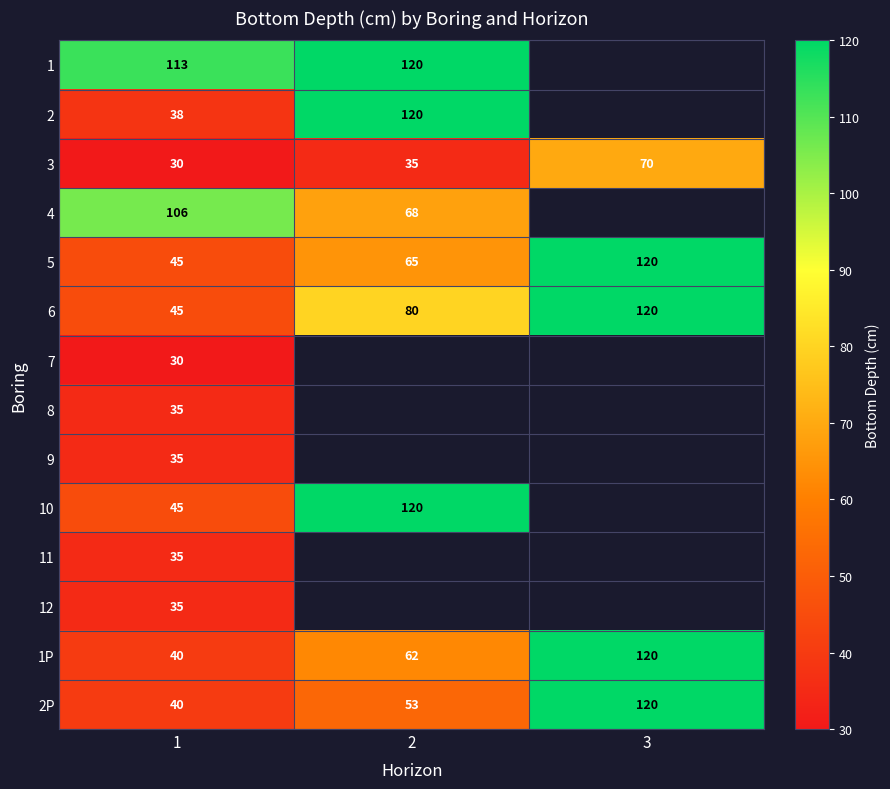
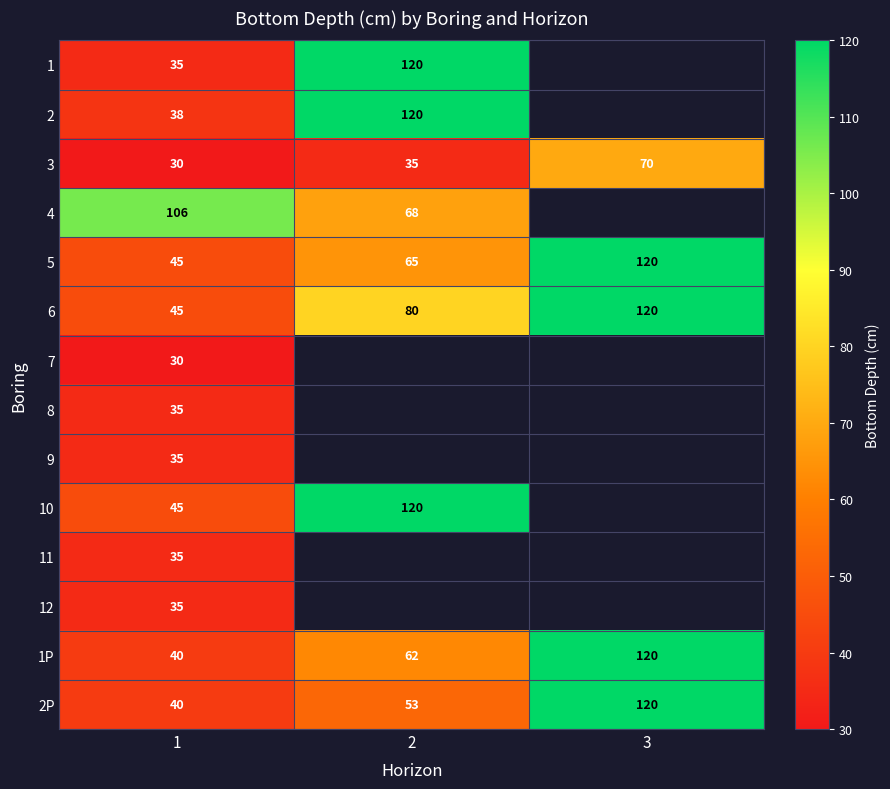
1, 1: 113 -> 35
